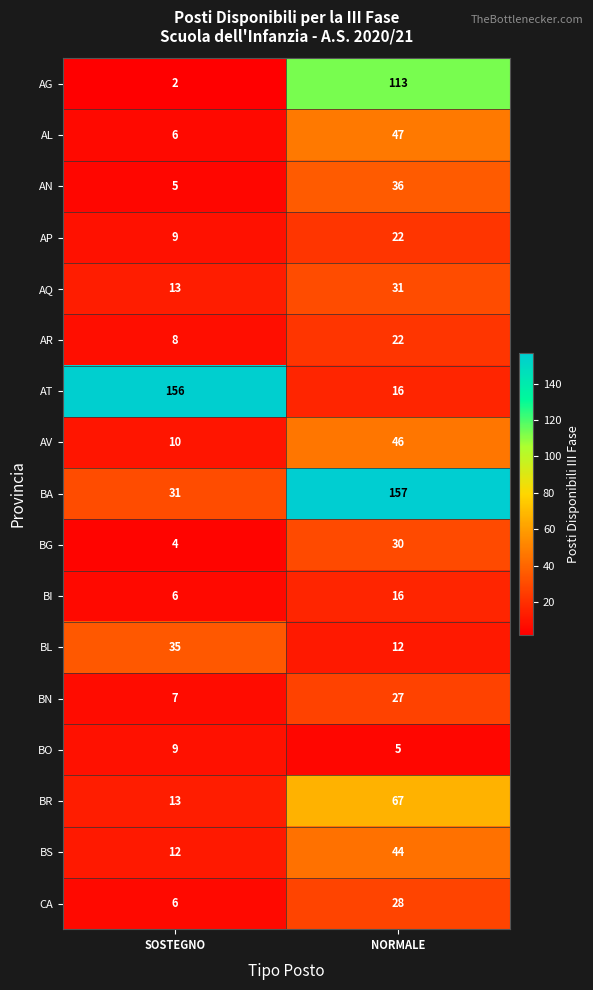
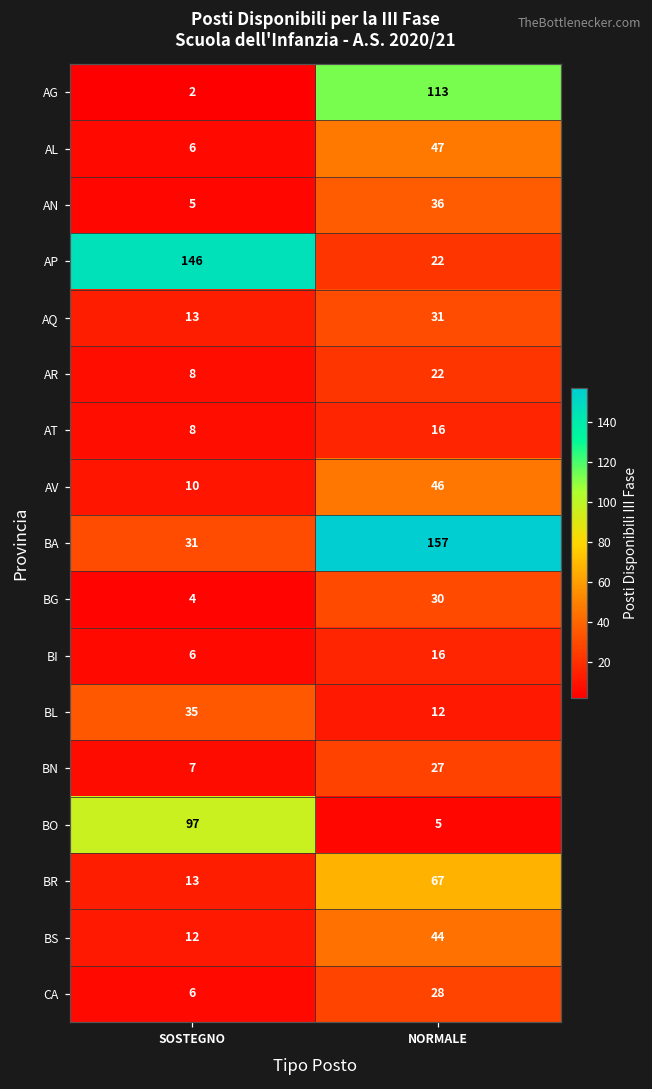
AP, SOSTEGNO: 9 -> 146
AT, SOSTEGNO: 156 -> 8
BO, SOSTEGNO: 9 -> 97
